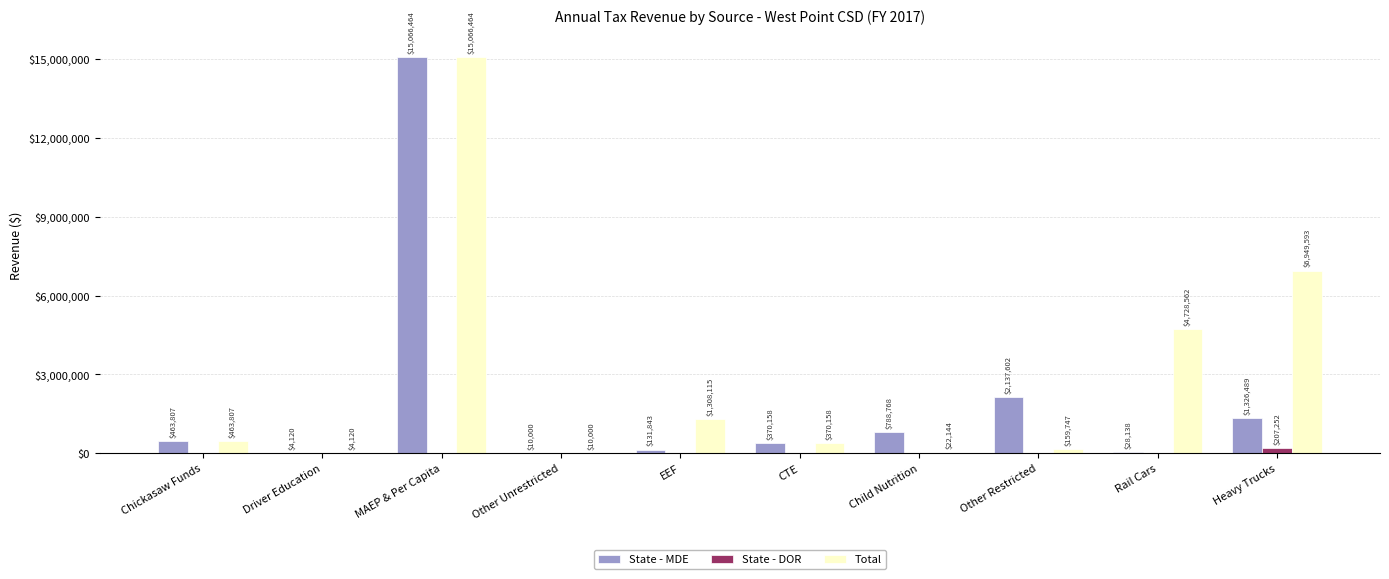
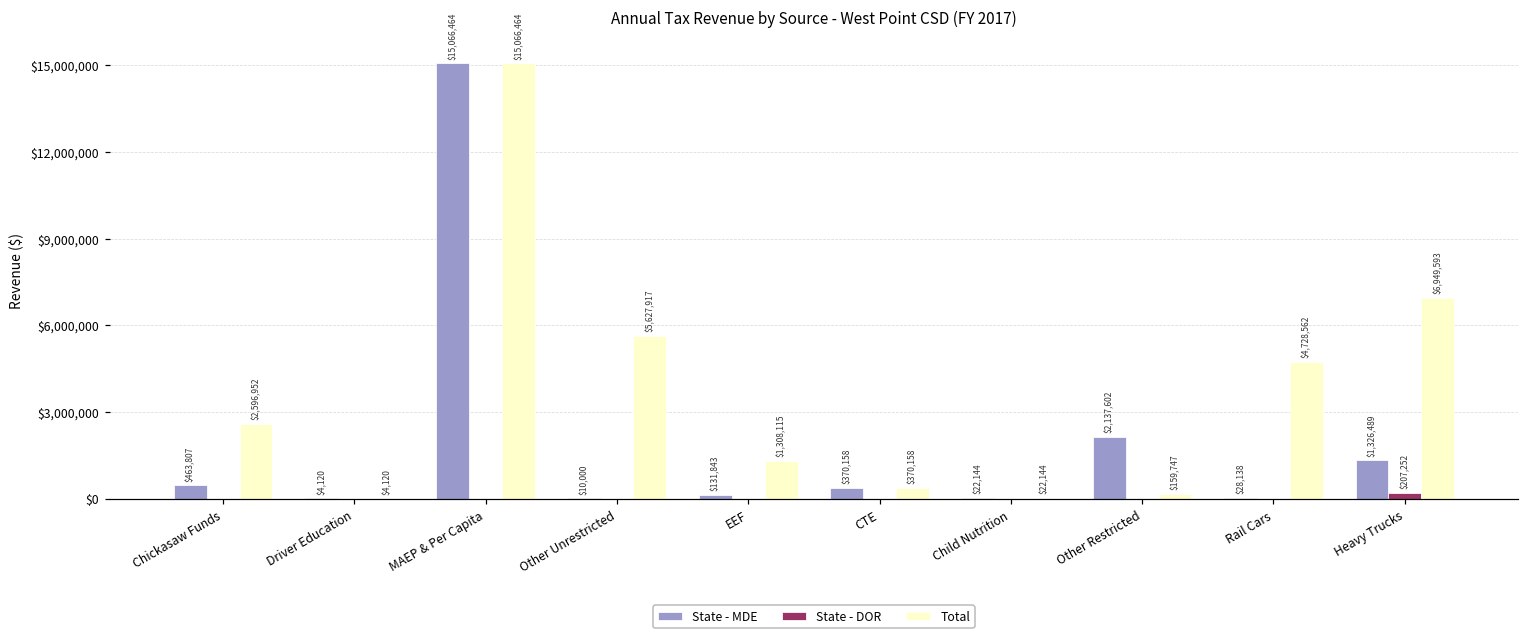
Total, Chickasaw Funds: $463,807 -> $2,596,952
Total, Other Unrestricted: $10,000 -> $5,627,917
State - MDE, Child Nutrition: $788,768 -> $22,144
